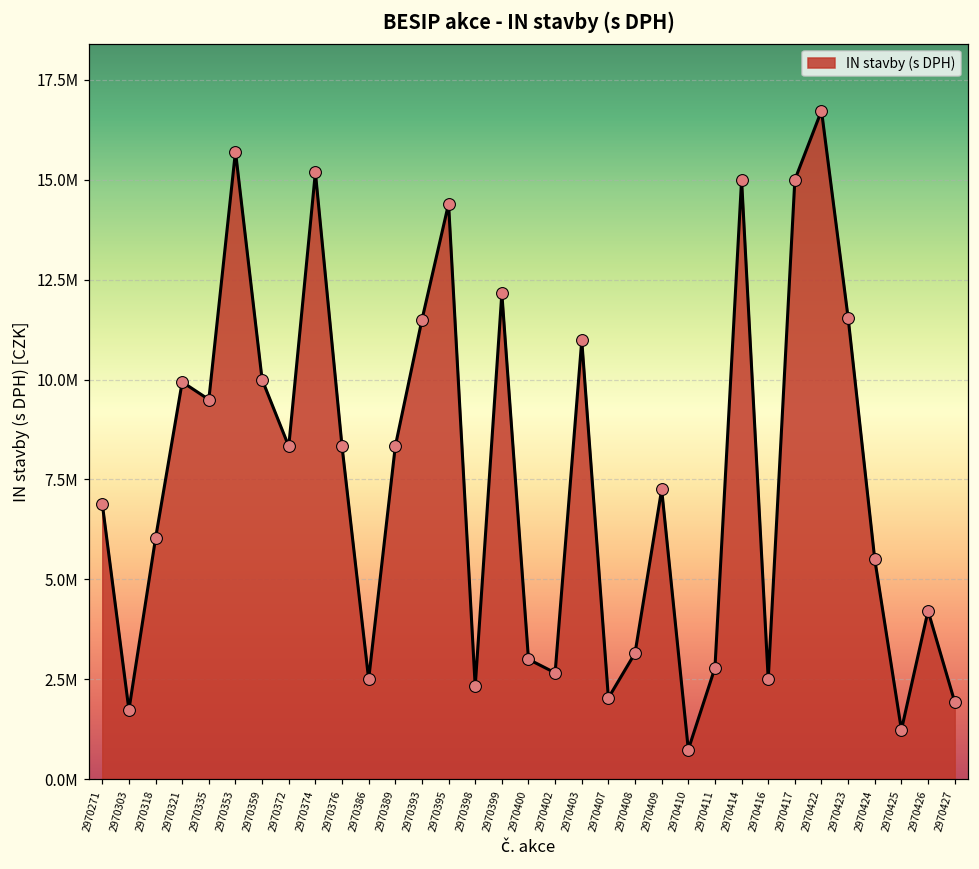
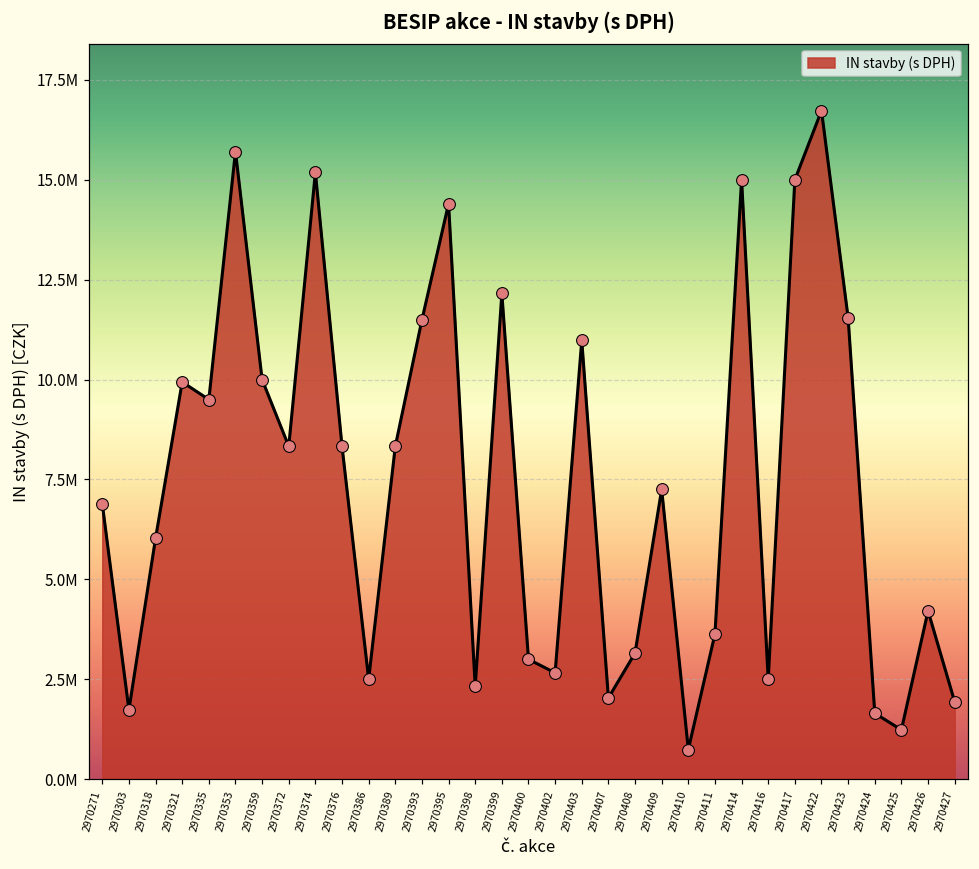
2970411: 2800000 -> 3600000
2970424: 5500000 -> 1600000
